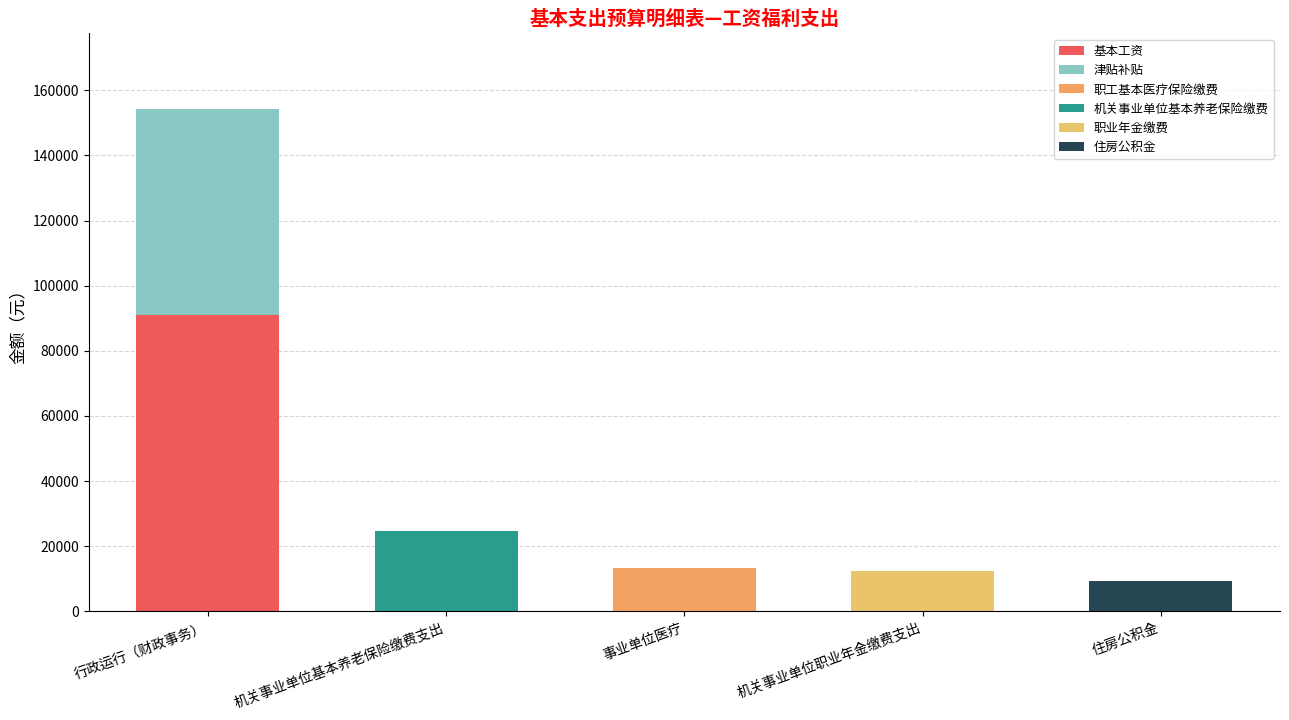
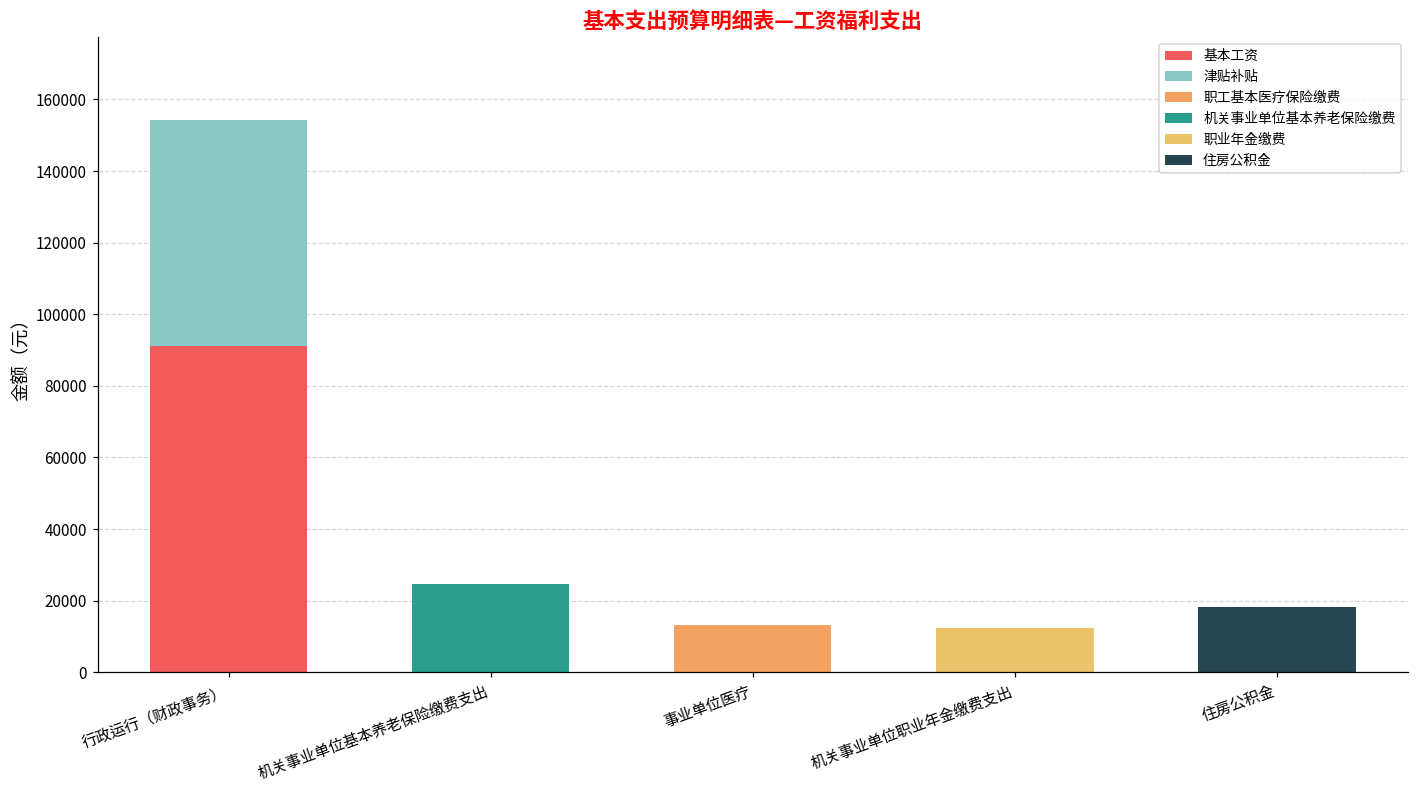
住房公积金, 住房公积金: 9000 -> 18000
